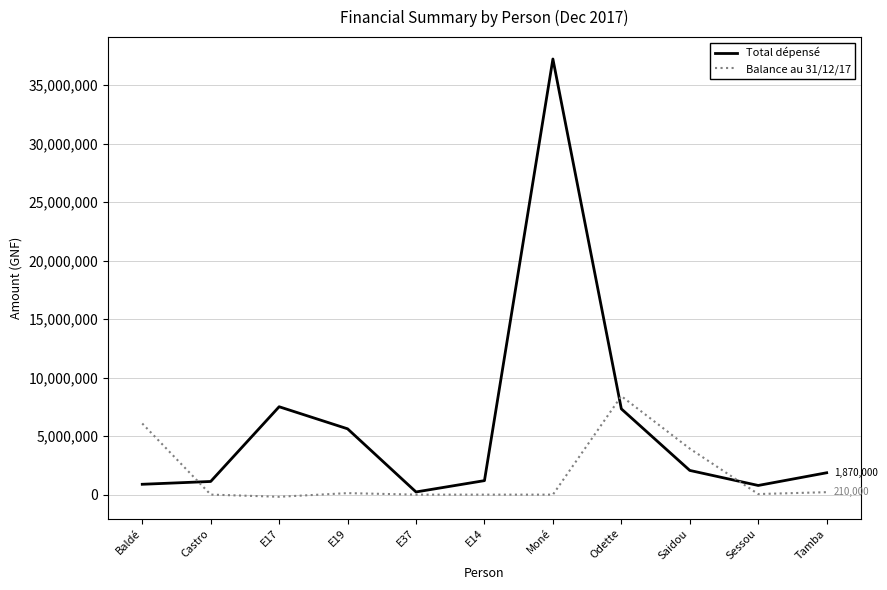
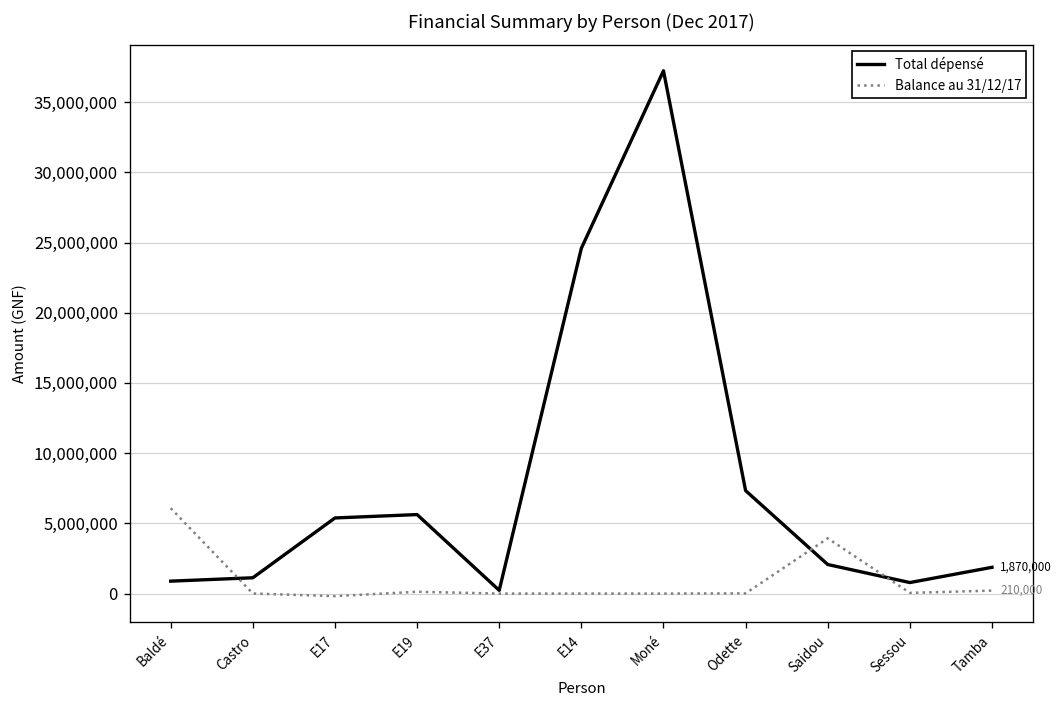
Total dépensé, E17: 7,500,000 -> 5,400,000
Total dépensé, E14: 1,200,000 -> 24,600,000
Balance au 31/12/17, Odette: 8,400,000 -> 0
